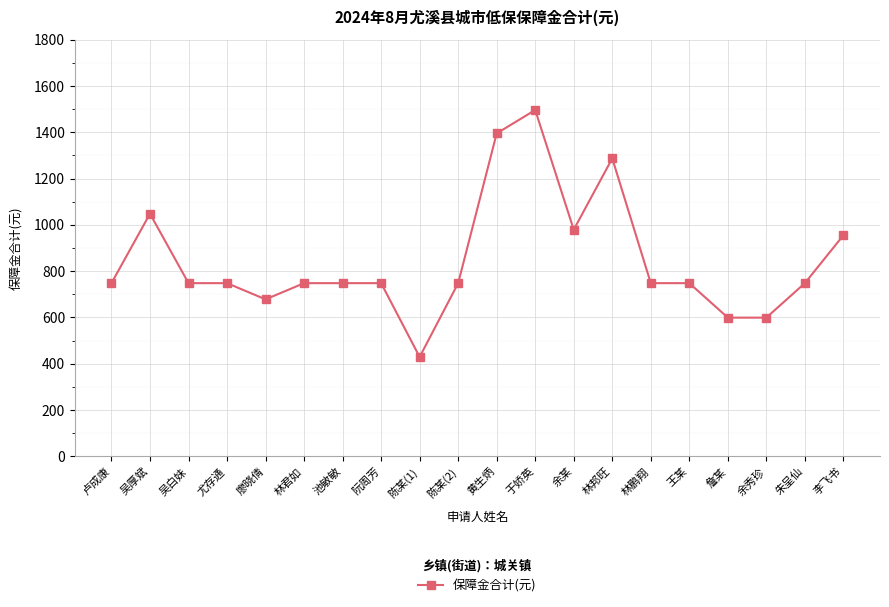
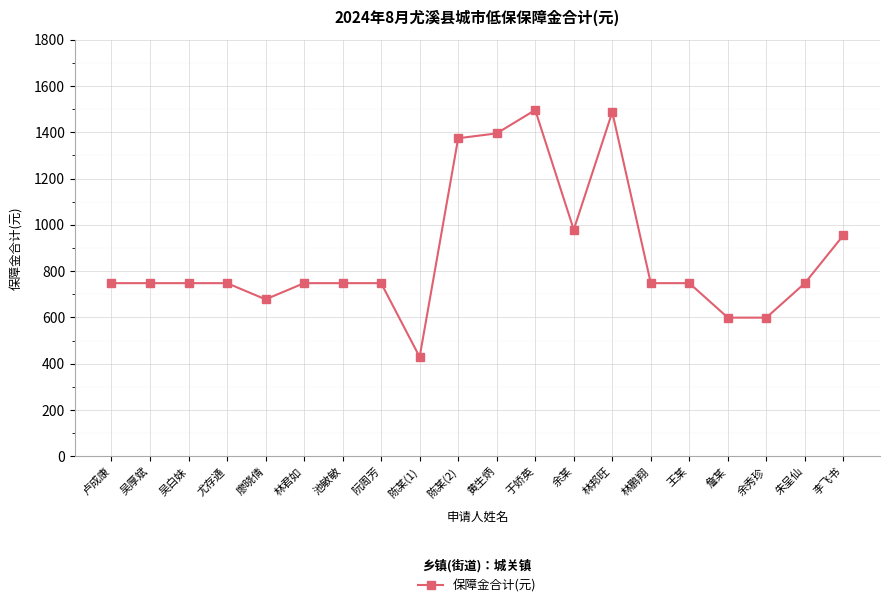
吴厚斌: 1050 -> 750
陈某(2): 750 -> 1370
林邦旺: 1290 -> 1490
